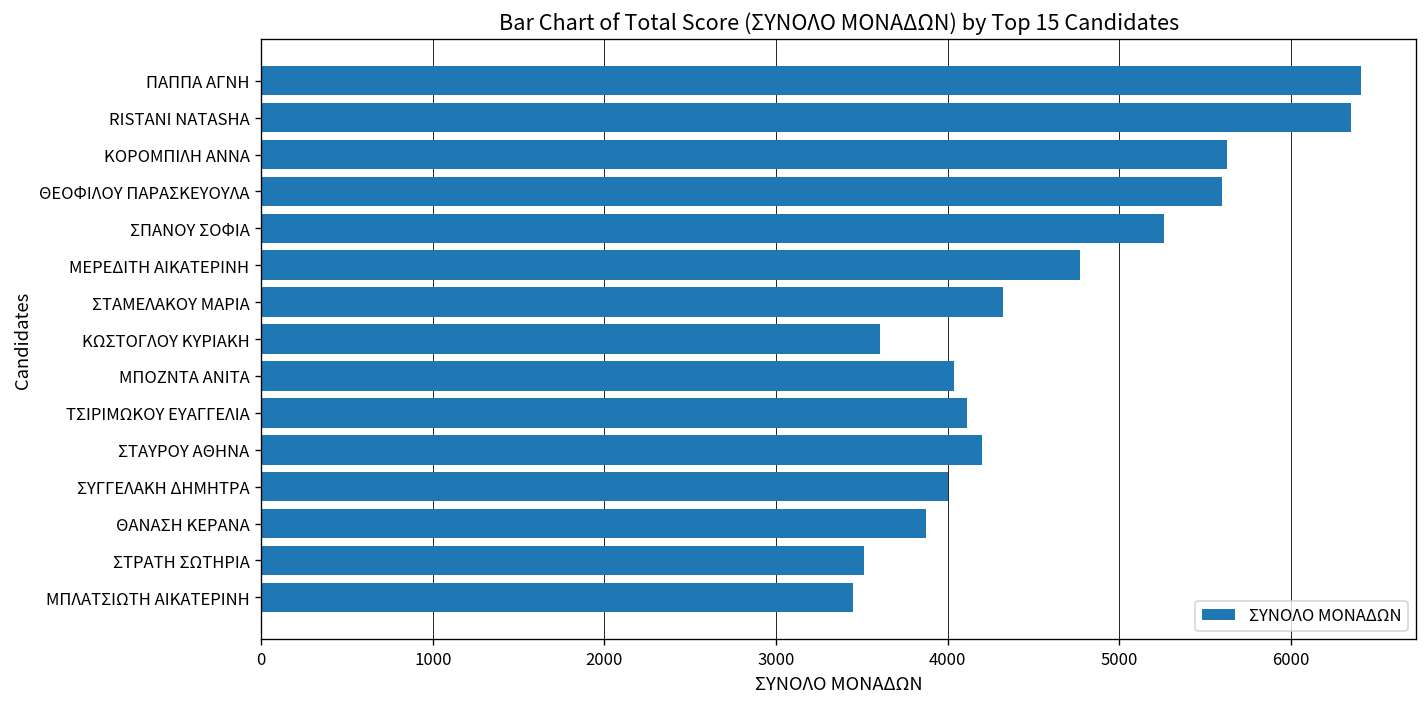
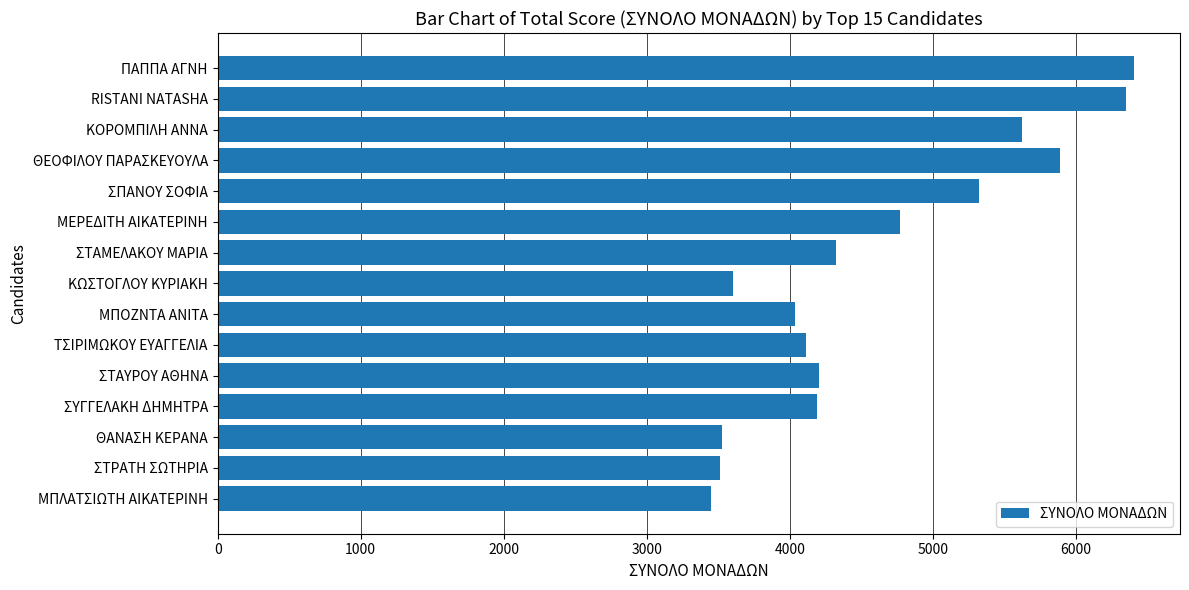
ΘΕΟΦΙΛΟΥ ΠΑΡΑΣΚΕΥΟΥΛΑ: 5600 -> 5890
ΣΠΑΝΟΥ ΣΟΦΙΑ: 5260 -> 5320
ΣΥΓΓΕΛΑΚΗ ΔΗΜΗΤΡΑ: 4000 -> 4190
ΘΑΝΑΣΗ ΚΕΡΑΝΑ: 3880 -> 3530
